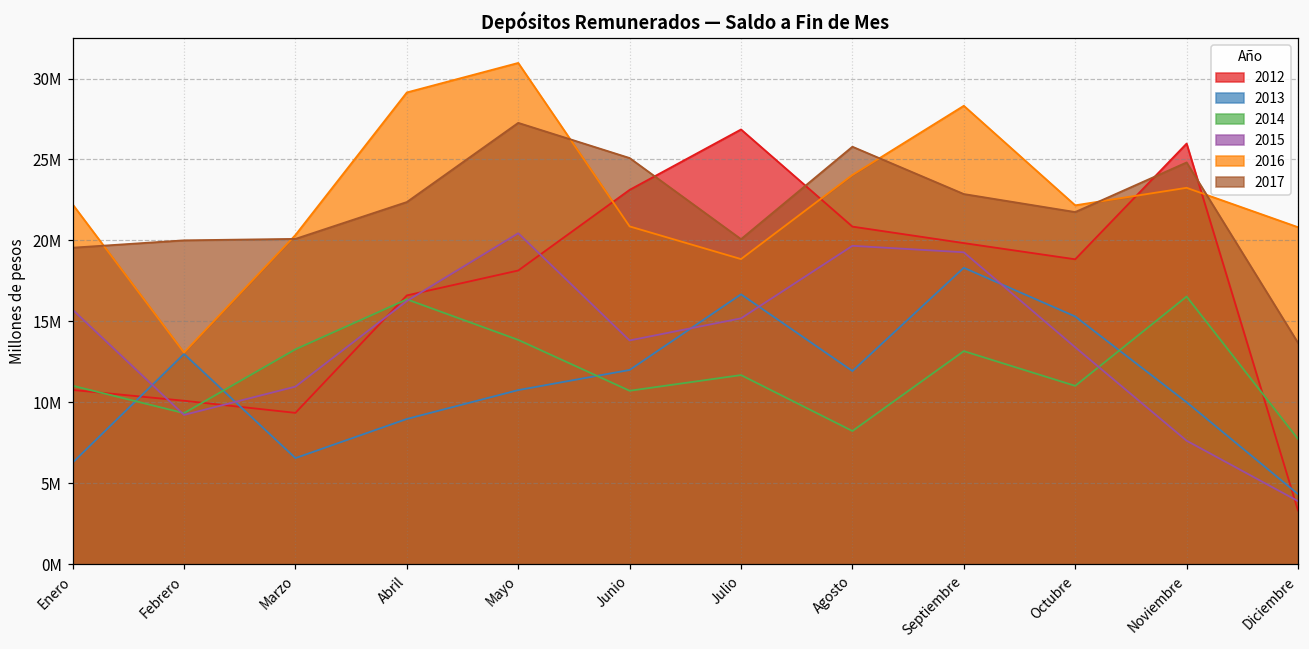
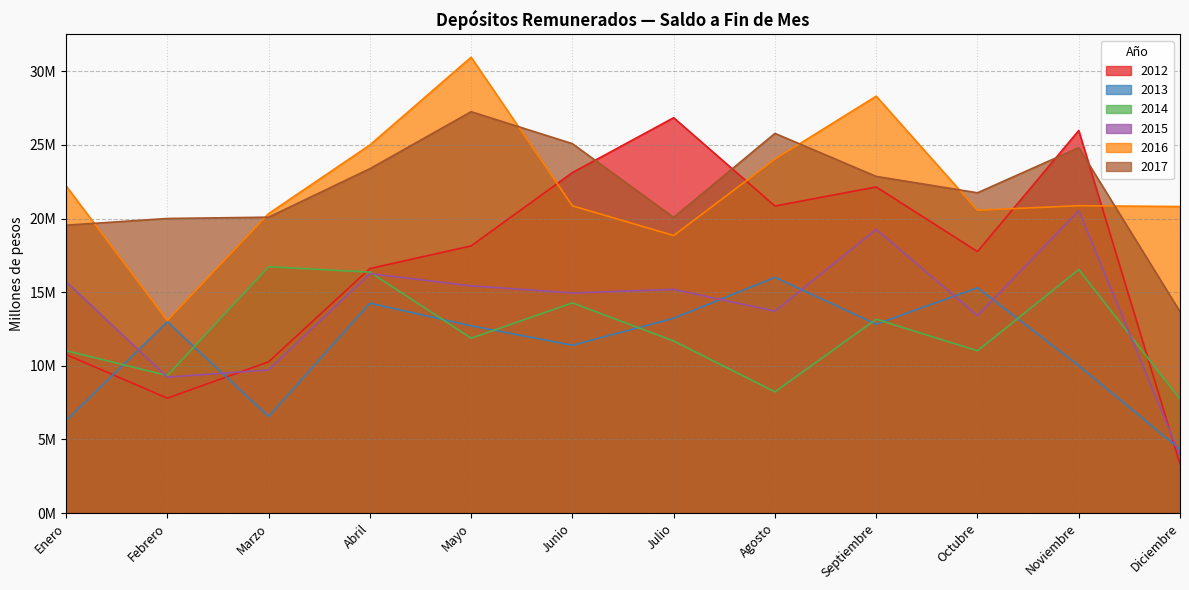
2012, Febrero: 10100000 -> 7800000
2012, Marzo: 9400000 -> 10300000
2014, Marzo: 13300000 -> 16700000
2015, Marzo: 11000000 -> 9700000
2013, Abril: 9000000 -> 14300000
2016, Abril: 29100000 -> 25000000
2017, Abril: 22400000 -> 23400000
2013, Mayo: 10800000 -> 12700000
2014, Mayo: 13900000 -> 11900000
2015, Mayo: 20400000 -> 15400000
2013, Junio: 12000000 -> 11400000
2014, Junio: 10700000 -> 14300000
2015, Junio: 13800000 -> 14900000
2013, Julio: 16700000 -> 13200000
2013, Agosto: 11900000 -> 16000000
2015, Agosto: 19700000 -> 13700000
2012, Septiembre: 19800000 -> 22200000
2013, Septiembre: 18300000 -> 12800000
2012, Octubre: 18800000 -> 17800000
2016, Octubre: 22200000 -> 20600000
2015, Noviembre: 7600000 -> 20500000
2016, Noviembre: 23300000 -> 20900000
